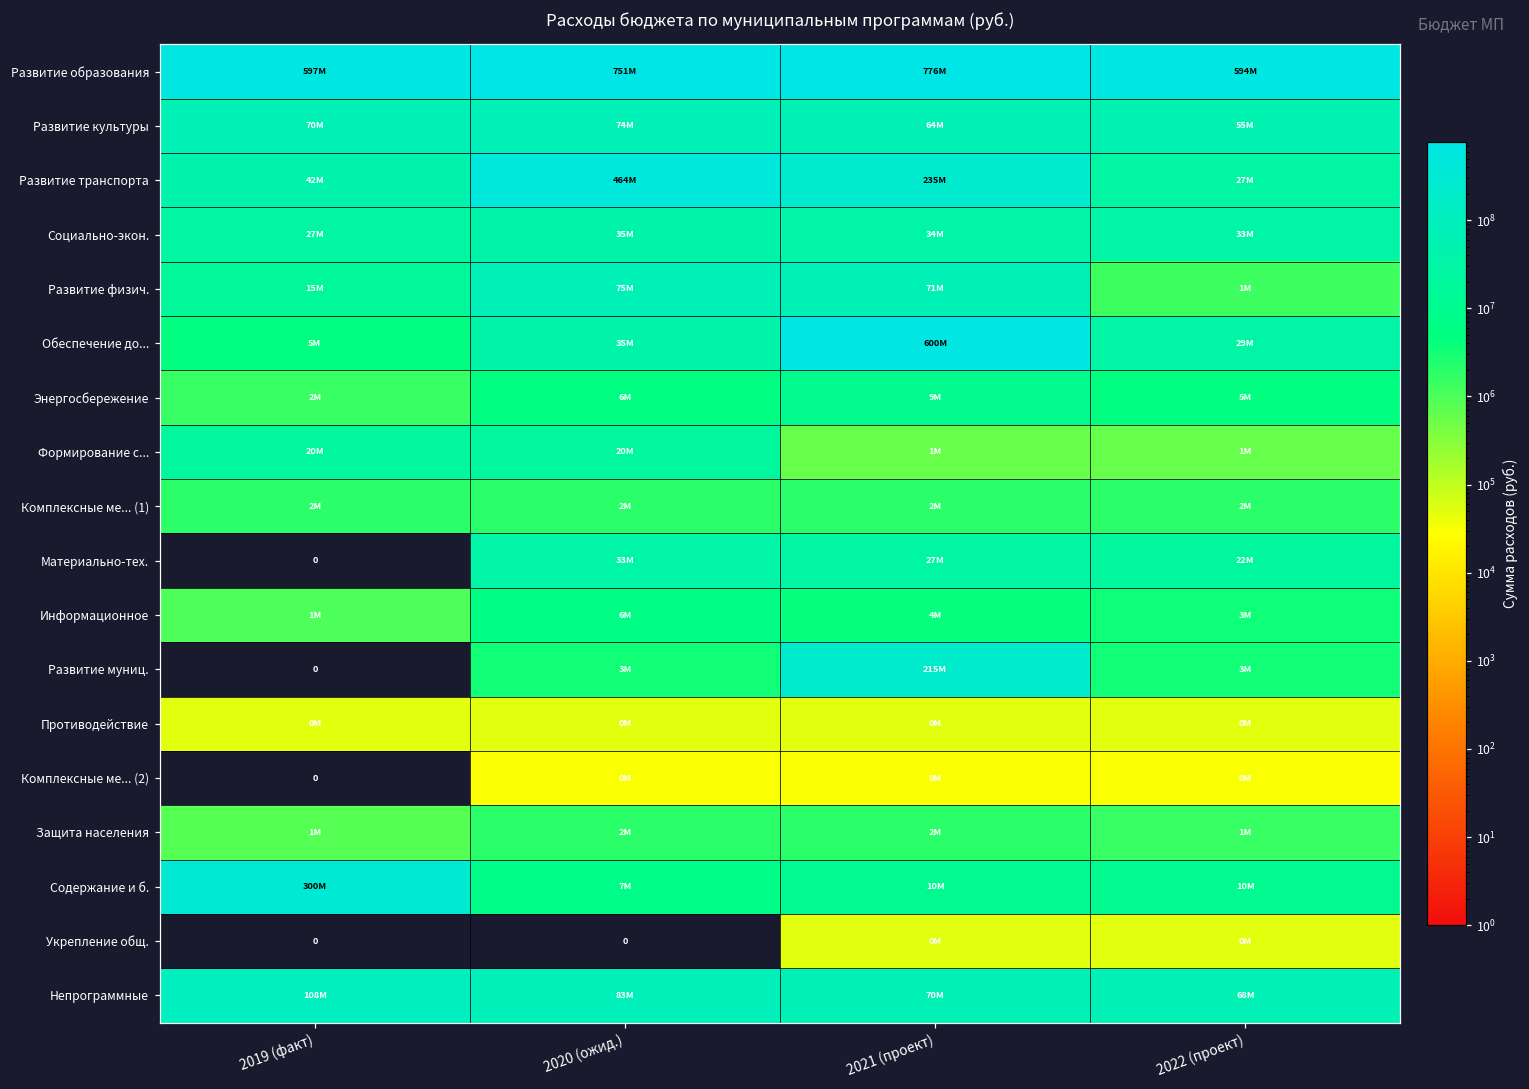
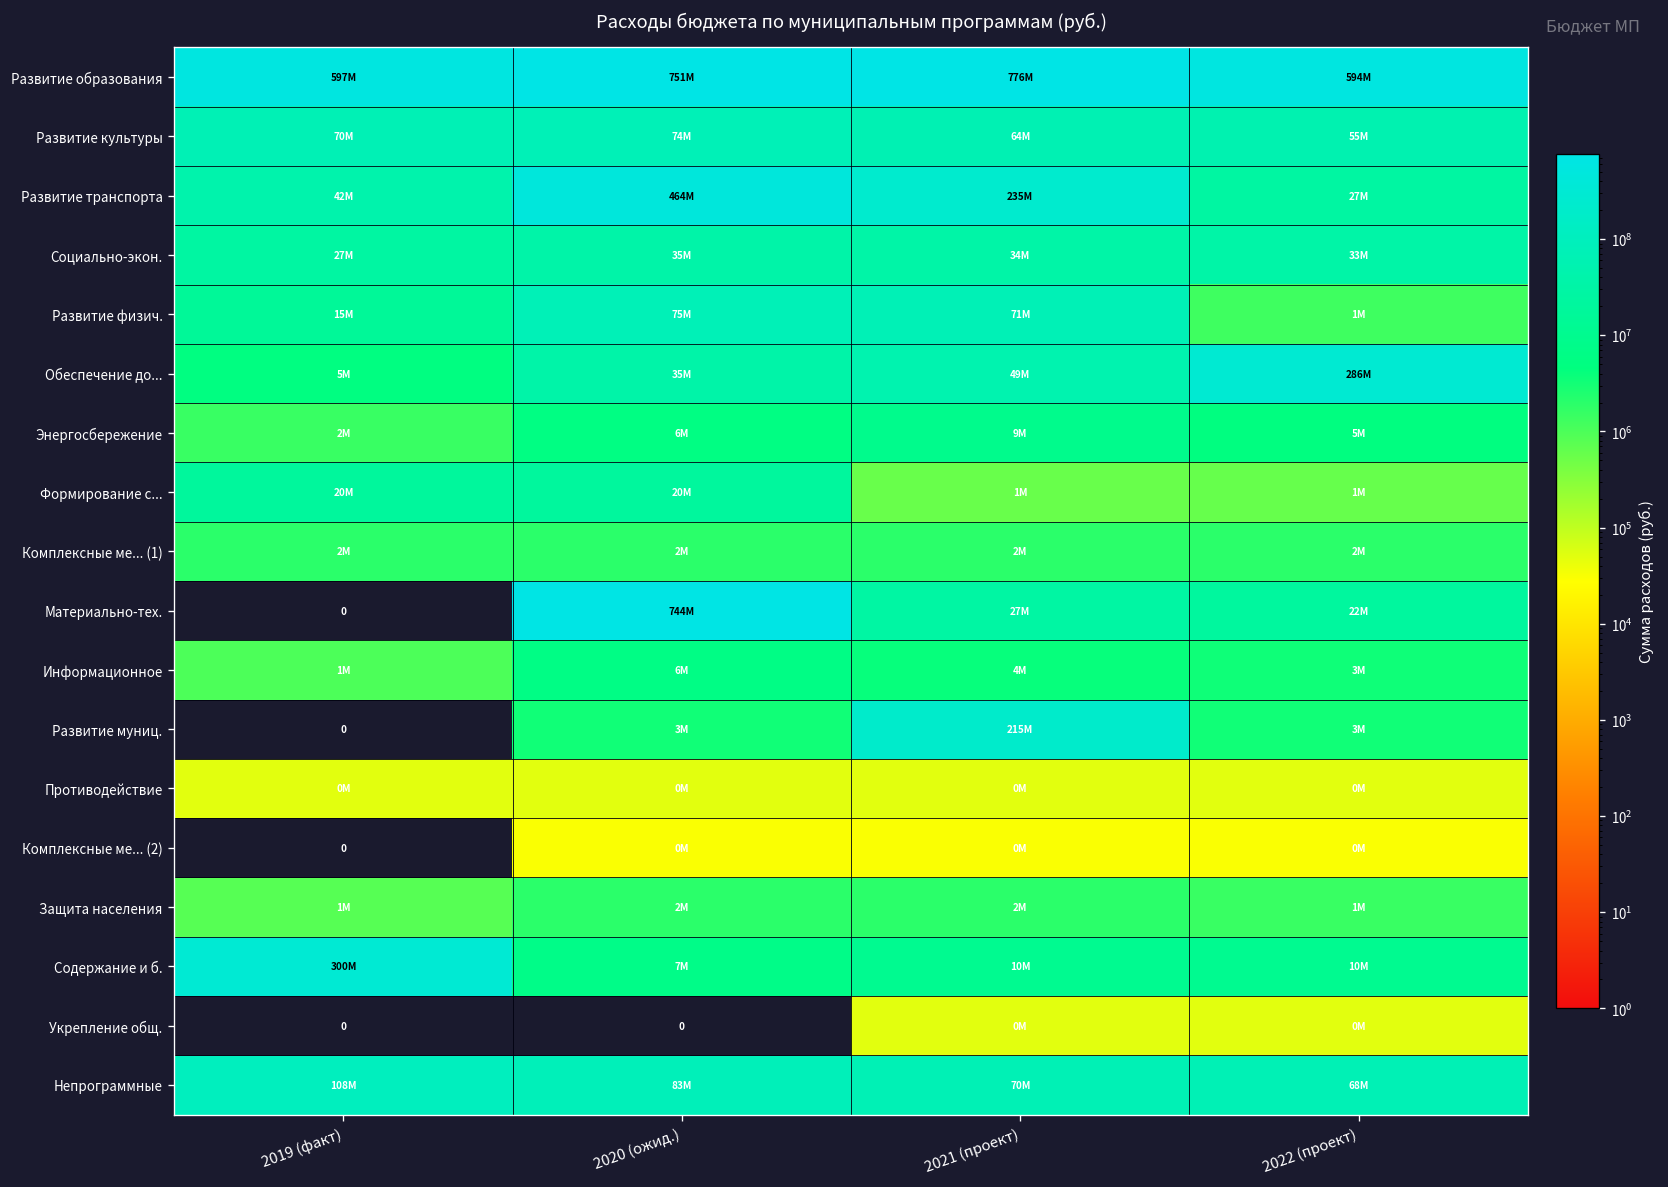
Обеспечение до..., 2021 (проект): 600M -> 49M
Обеспечение до..., 2022 (проект): 29M -> 286M
Материально-тех., 2020 (ожид.): 33M -> 744M
